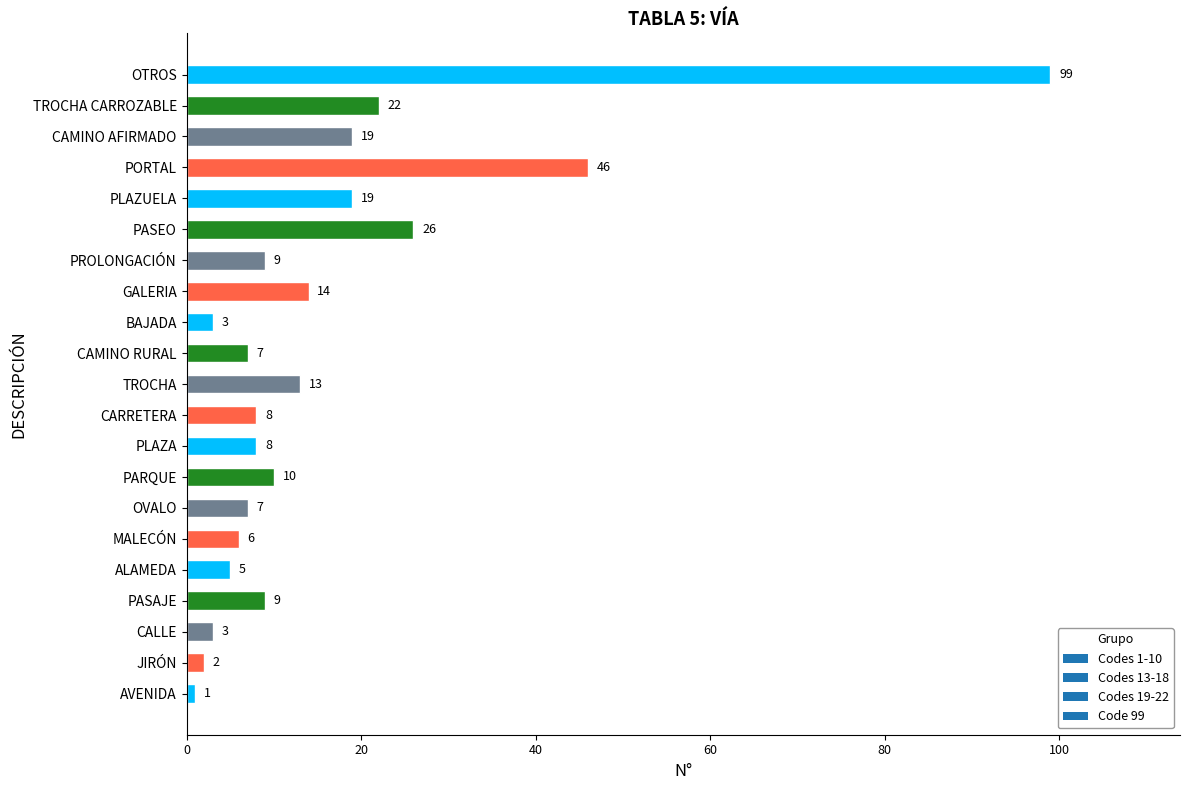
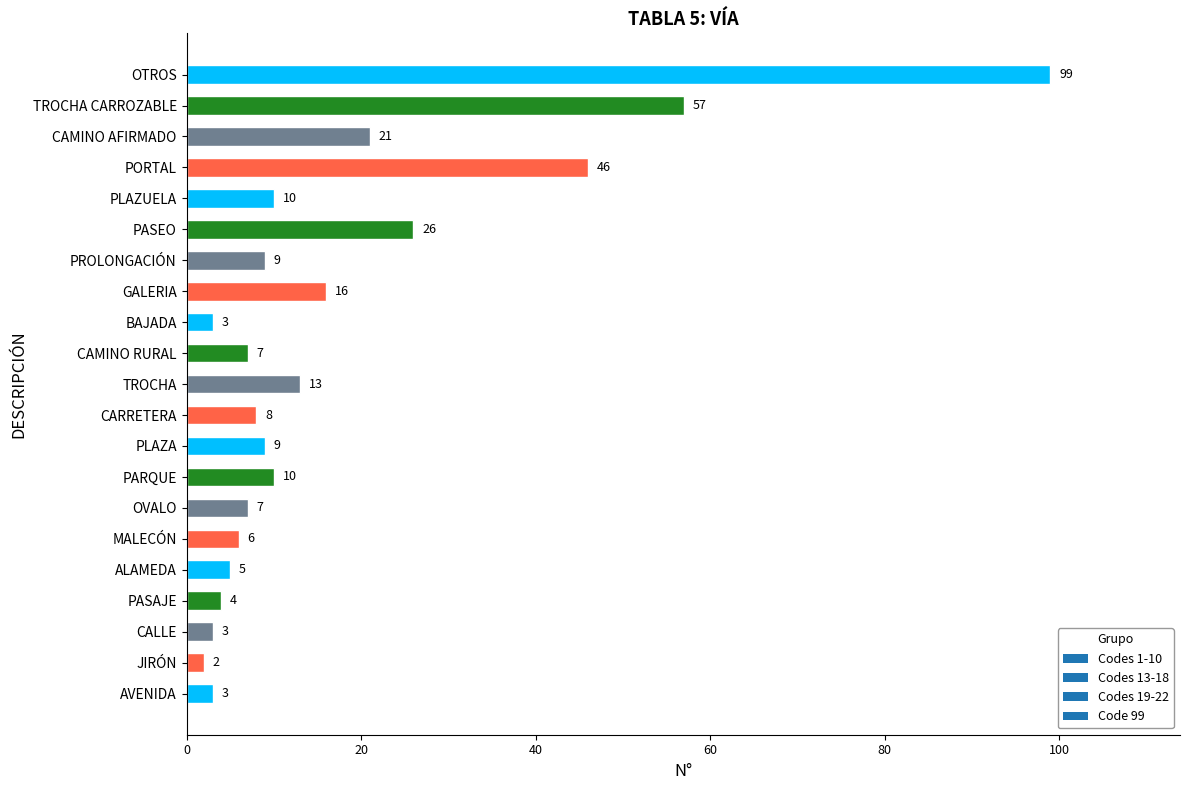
TROCHA CARROZABLE: 22 -> 57
CAMINO AFIRMADO: 19 -> 21
PLAZUELA: 19 -> 10
GALERIA: 14 -> 16
PLAZA: 8 -> 9
PASAJE: 9 -> 4
AVENIDA: 1 -> 3
